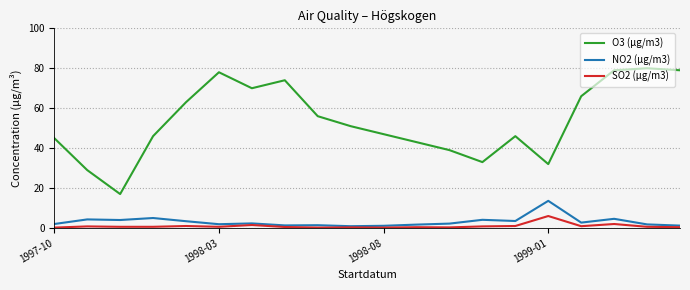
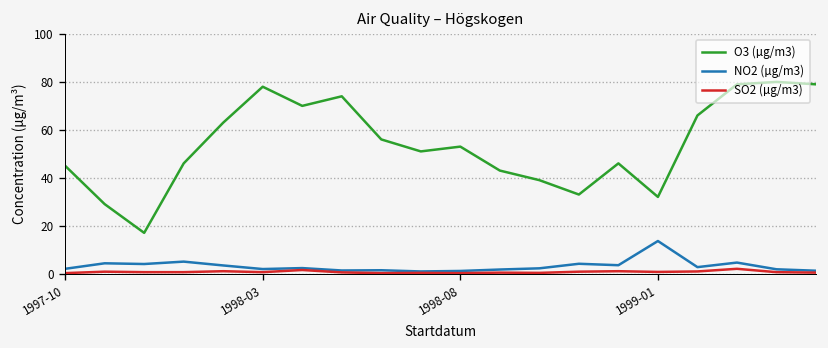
O3 (µg/m3), 1998-08: 47 -> 53
SO2 (µg/m3), 1999-01: 6 -> 1
